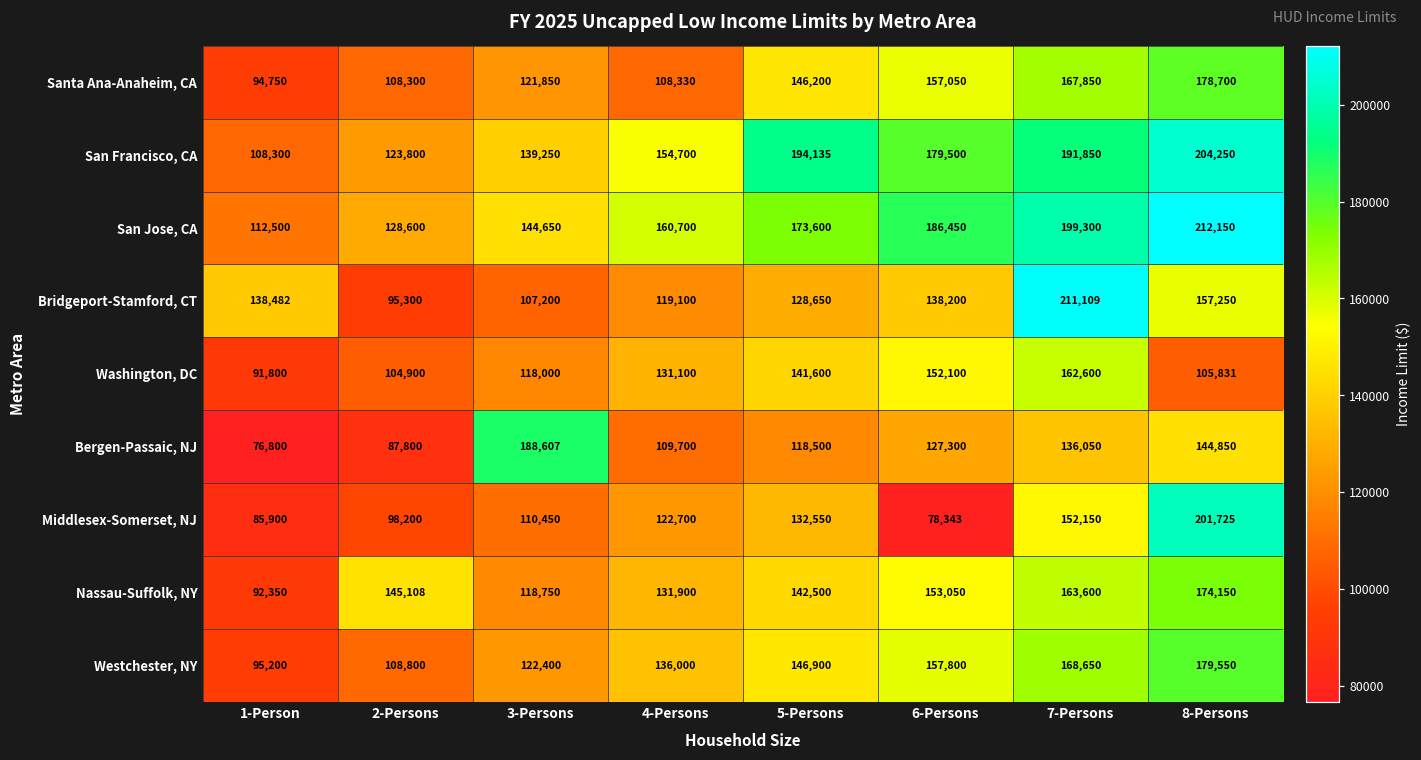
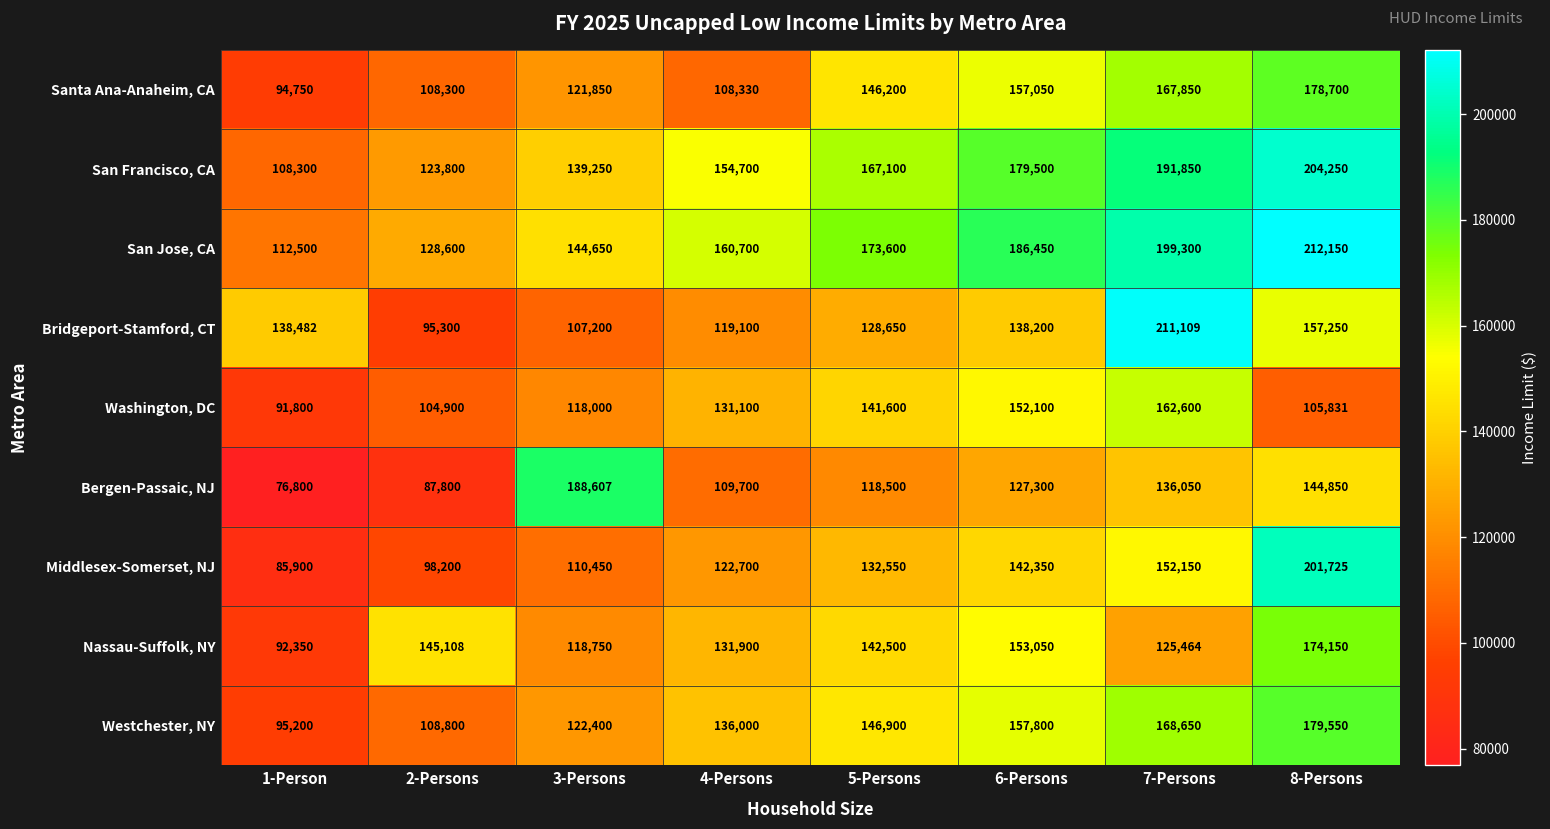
San Francisco, CA, 5-Persons: 194,135 -> 167,100
Middlesex-Somerset, NJ, 6-Persons: 78,343 -> 142,350
Nassau-Suffolk, NY, 7-Persons: 163,600 -> 125,464
